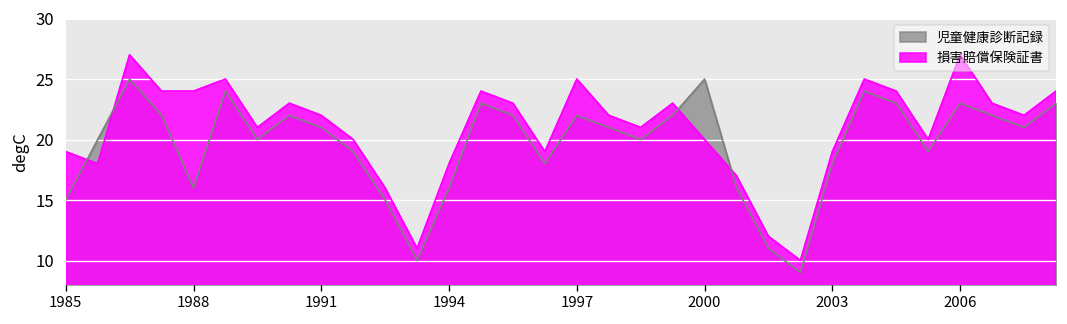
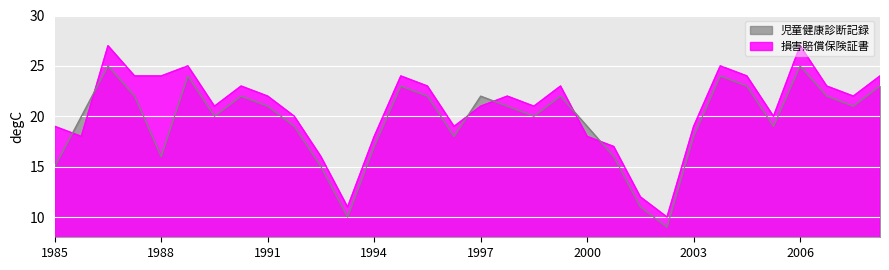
児童健康診断記録, 1994: 16 -> 17
損害賠償保険証書, 1997: 25 -> 21
児童健康診断記録, 2000: 25 -> 19
損害賠償保険証書, 2000: 20 -> 18
児童健康診断記録, 2006: 23 -> 25
